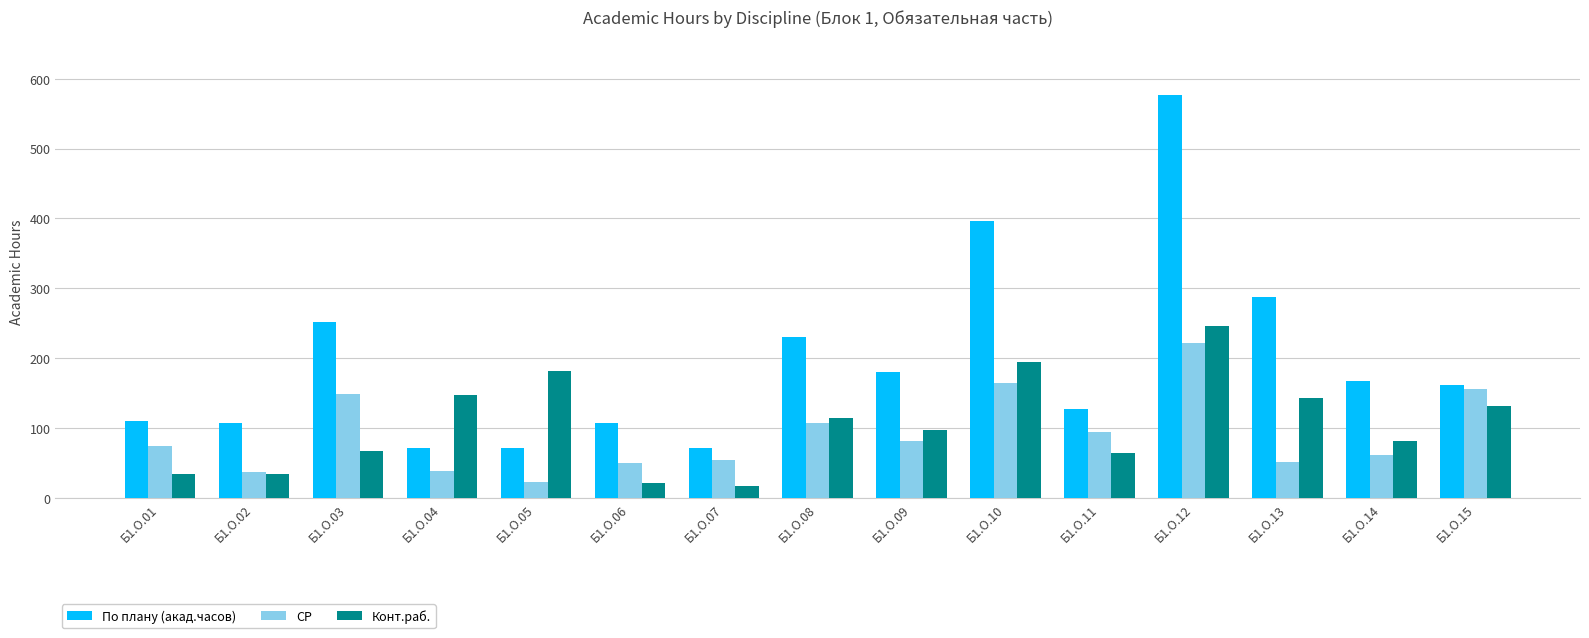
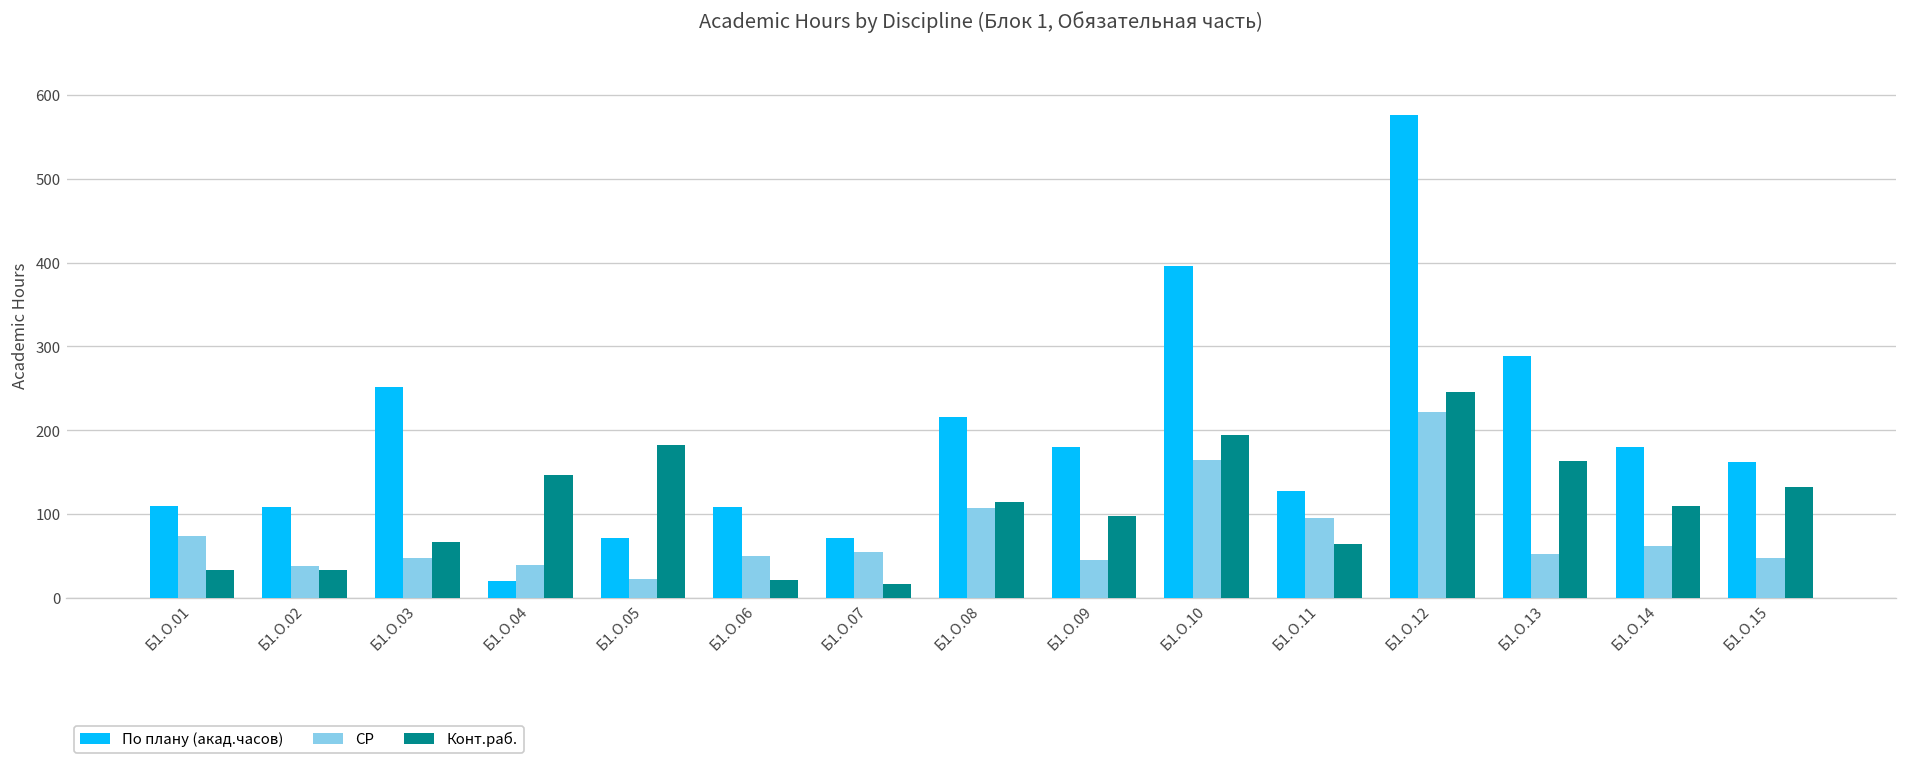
СР, Б1.О.03: 150 -> 50
По плану (акад.часов), Б1.О.04: 70 -> 20
По плану (акад.часов), Б1.О.08: 230 -> 220
СР, Б1.О.09: 80 -> 50
Конт.раб., Б1.О.13: 140 -> 160
По плану (акад.часов), Б1.О.14: 170 -> 180
Конт.раб., Б1.О.14: 80 -> 110
СР, Б1.О.15: 160 -> 50
